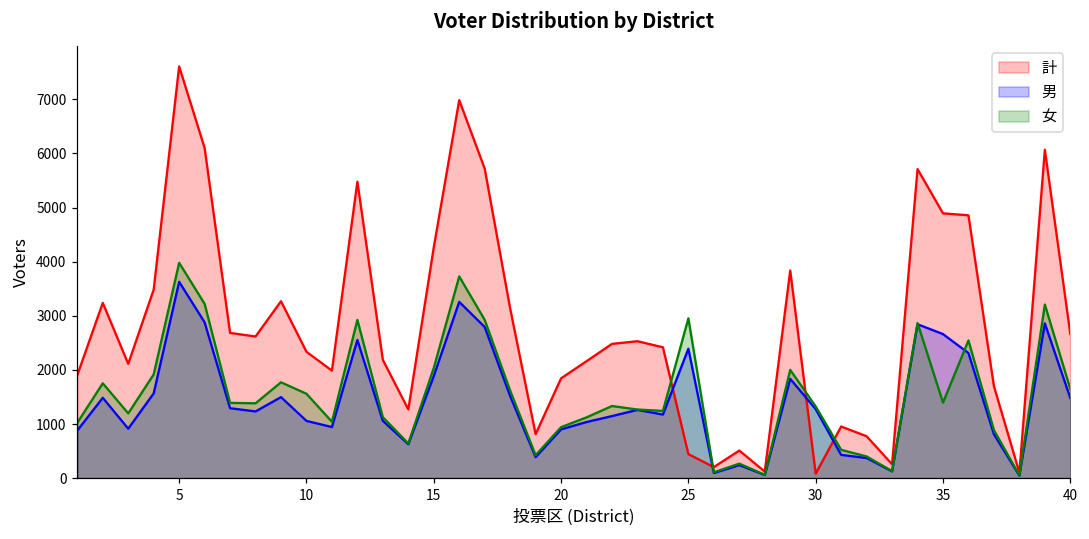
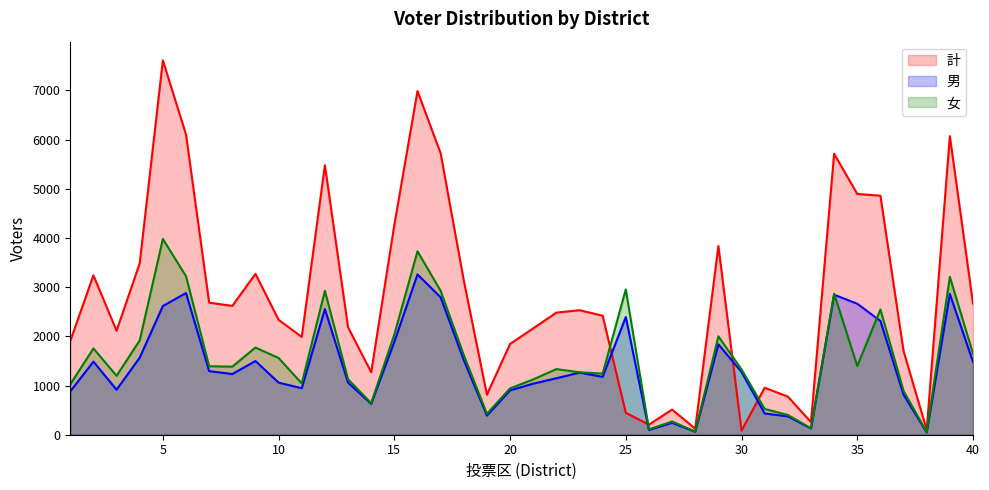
男, 5: 3600 -> 2600
